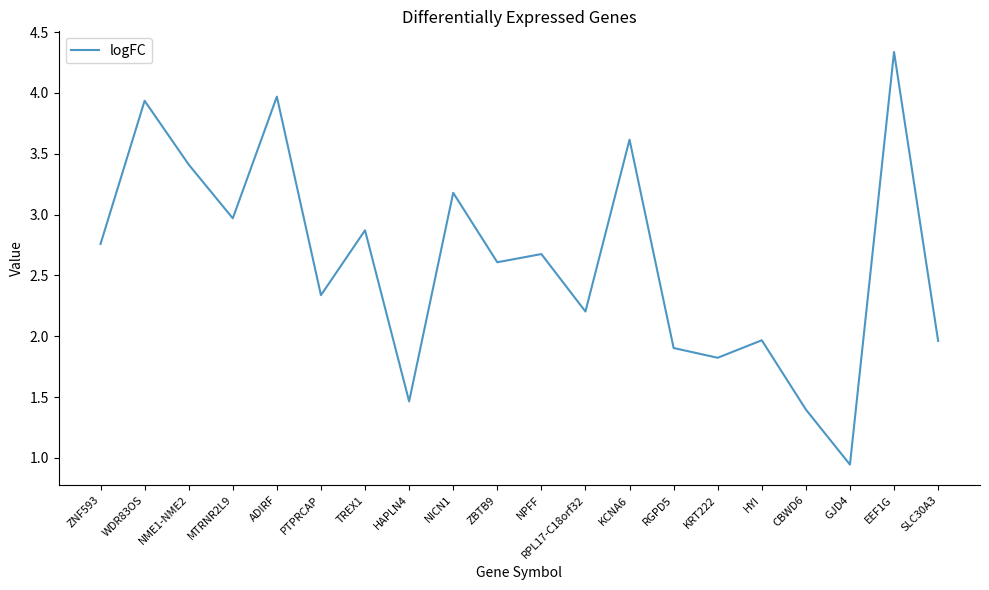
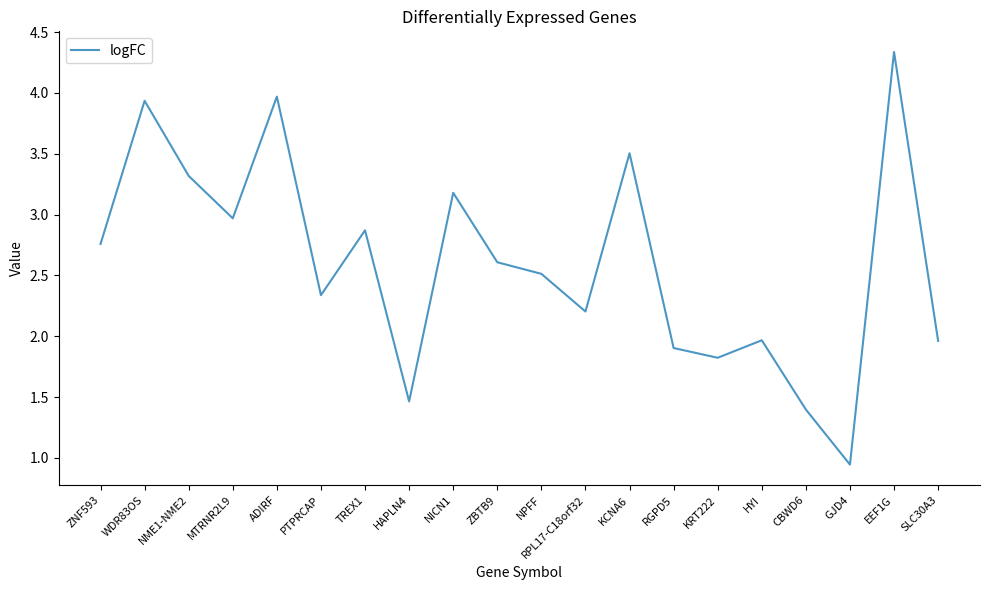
NME1-NME2: 3.41 -> 3.32
NPFF: 2.68 -> 2.51
KCNA6: 3.62 -> 3.50
